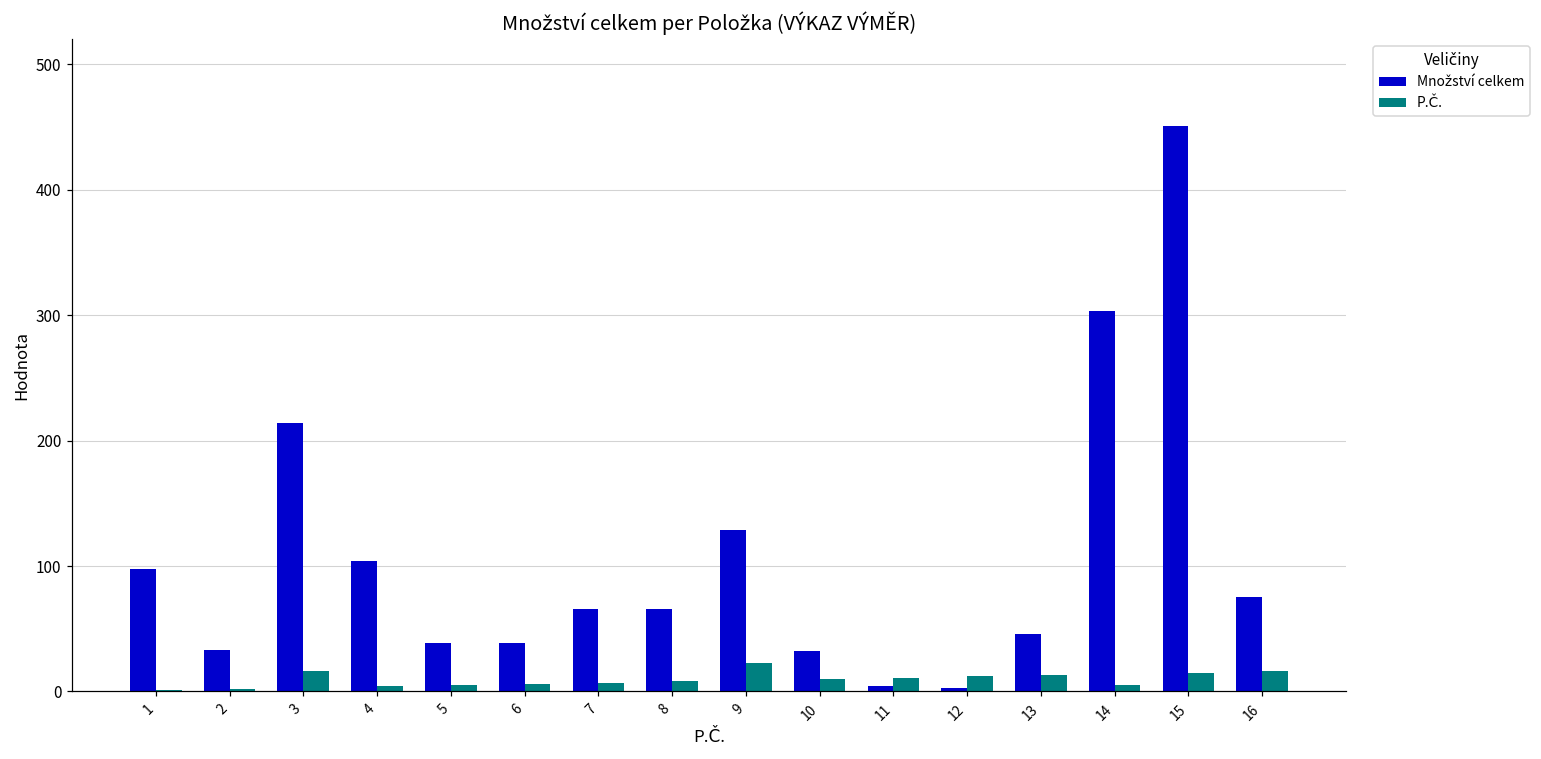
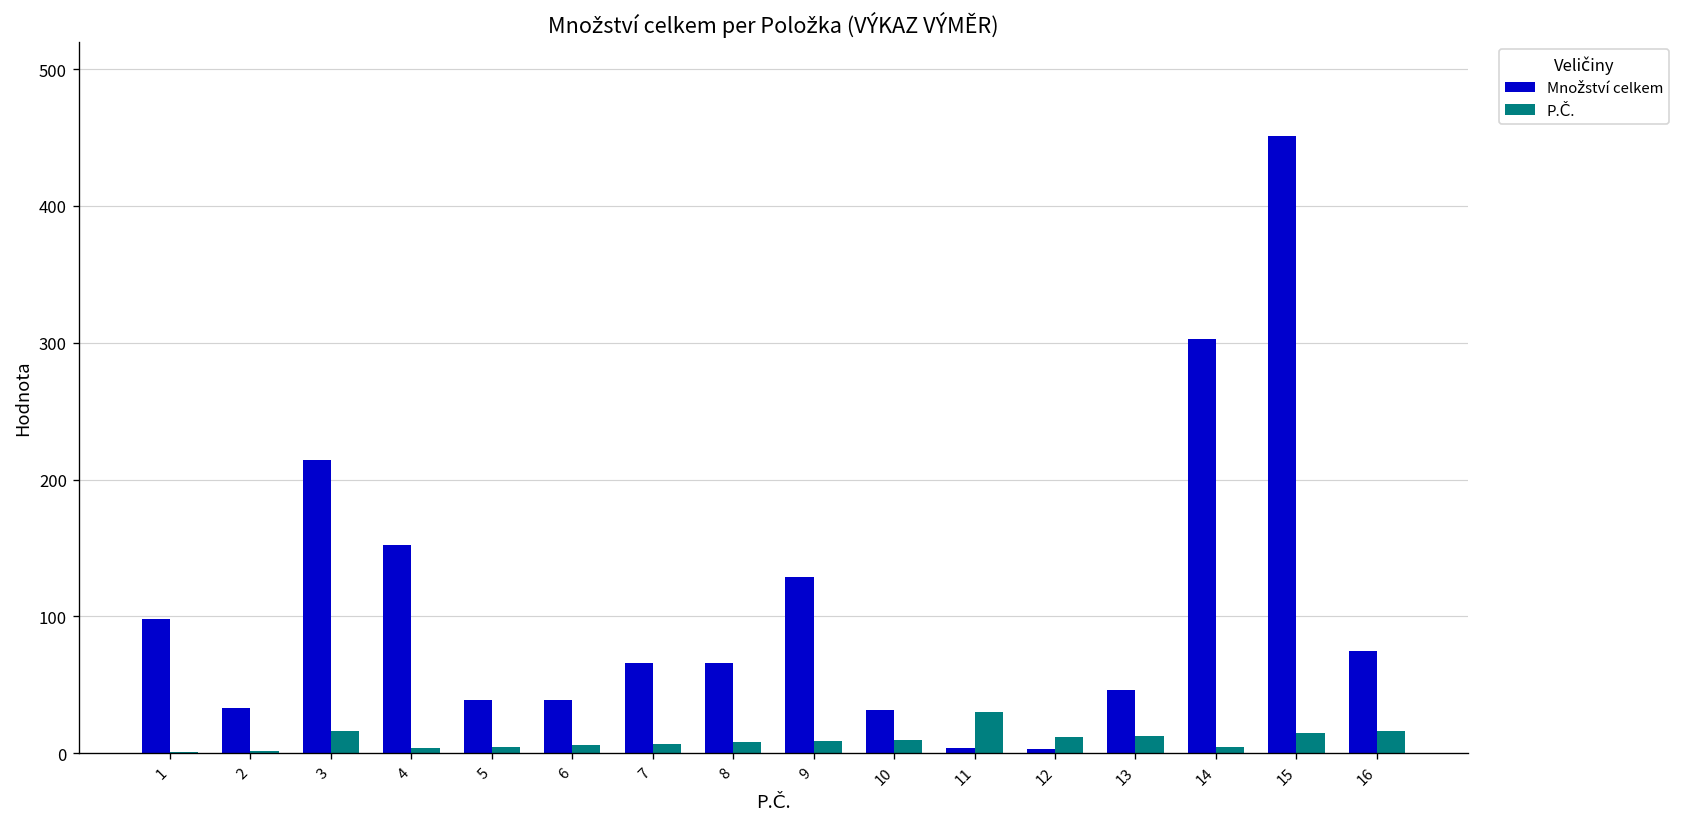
Množství celkem, 4: 104 -> 152
P.Č., 9: 23 -> 9
P.Č., 11: 11 -> 30
